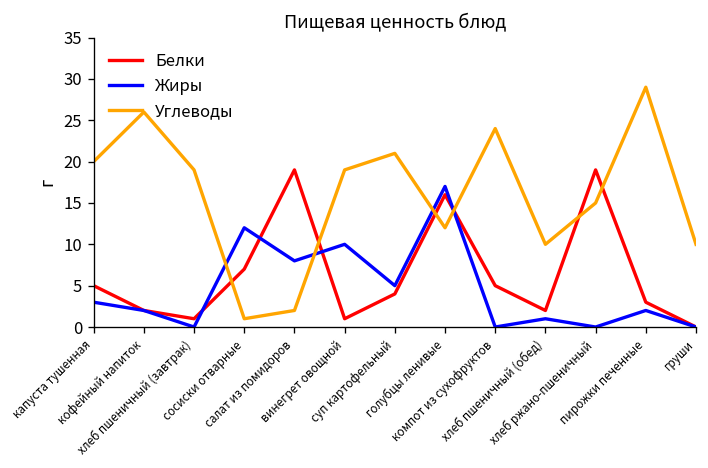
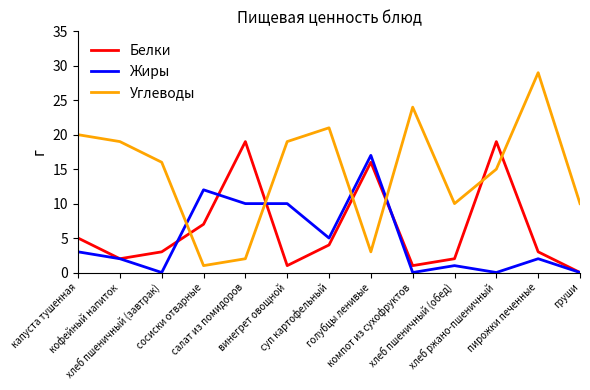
Углеводы, кофейный напиток: 26 -> 19
Белки, хлеб пшеничный (завтрак): 1 -> 3
Углеводы, хлеб пшеничный (завтрак): 19 -> 16
Жиры, салат из помидоров: 8 -> 10
Углеводы, голубцы ленивые: 12 -> 3
Белки, компот из сухофруктов: 5 -> 1
